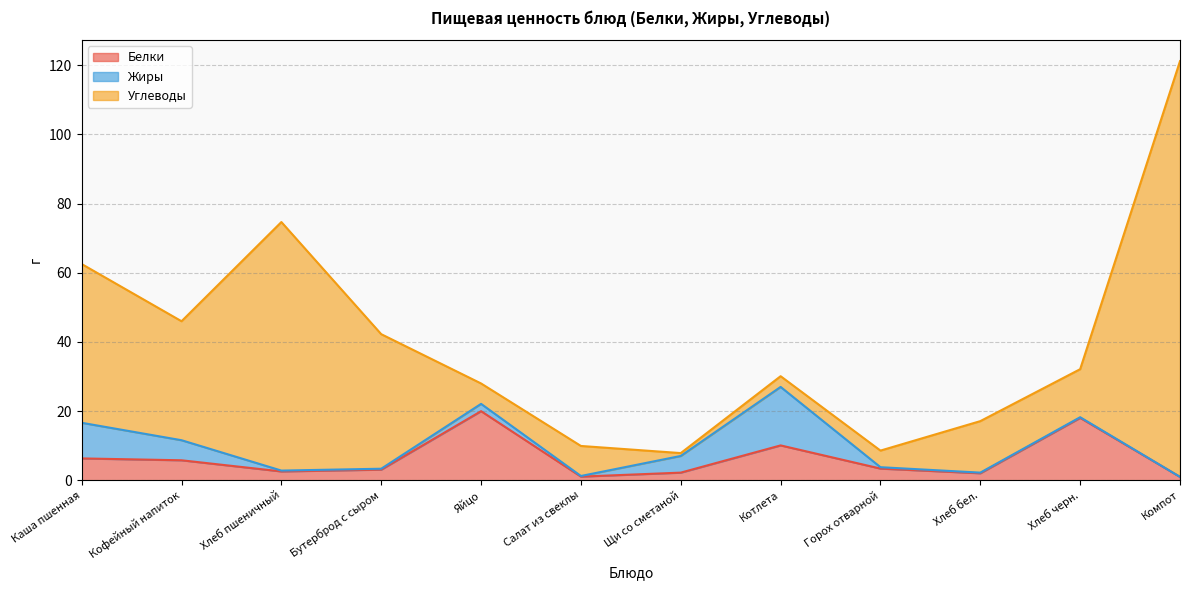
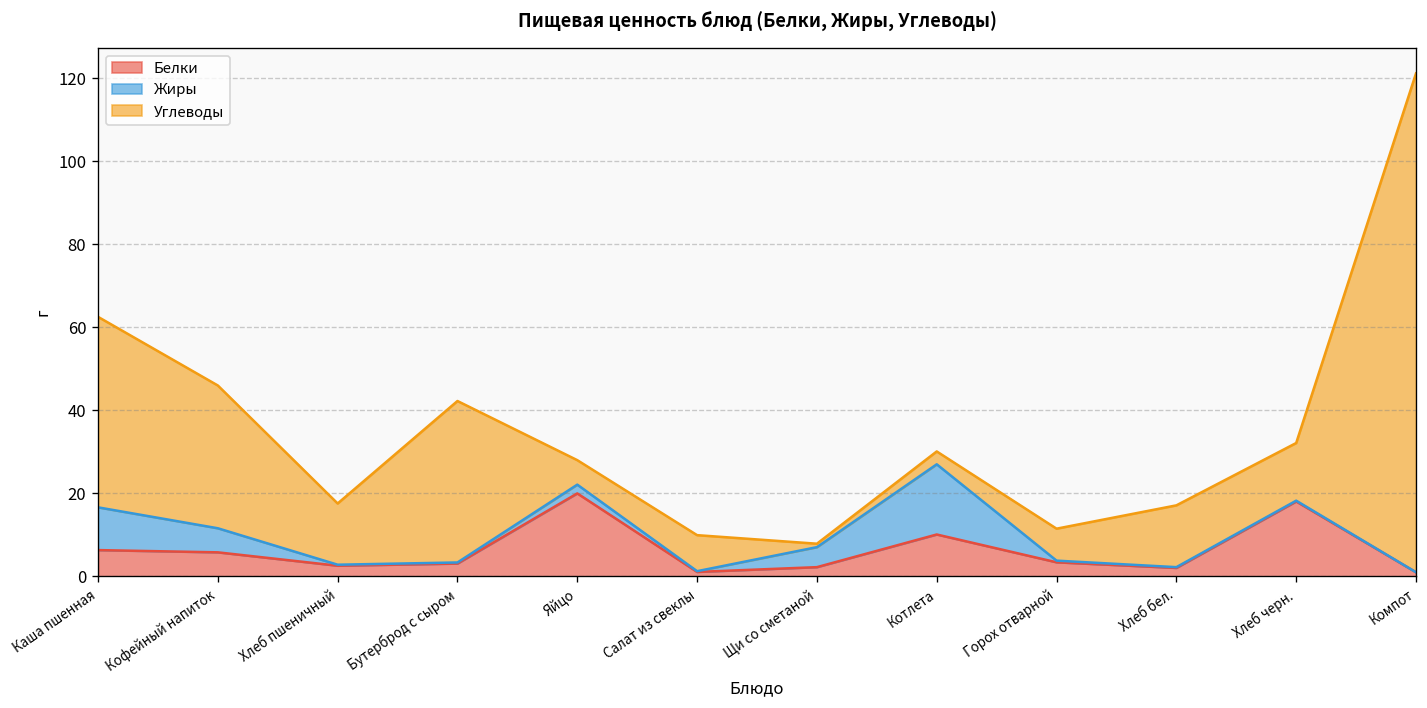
Углеводы, Хлеб пшеничный: 72 -> 15
Углеводы, Горох отварной: 5 -> 8
